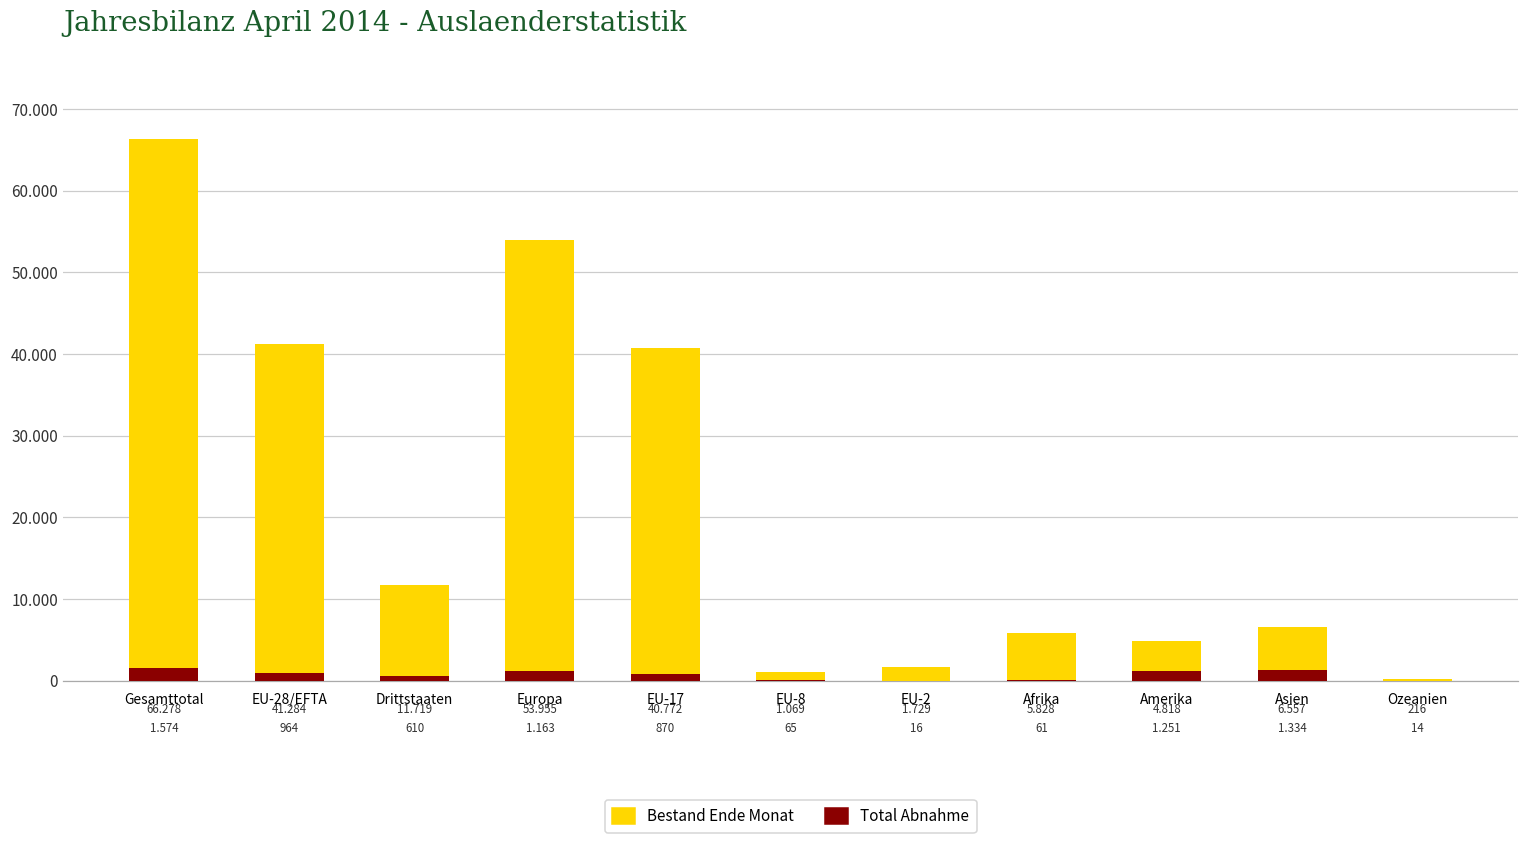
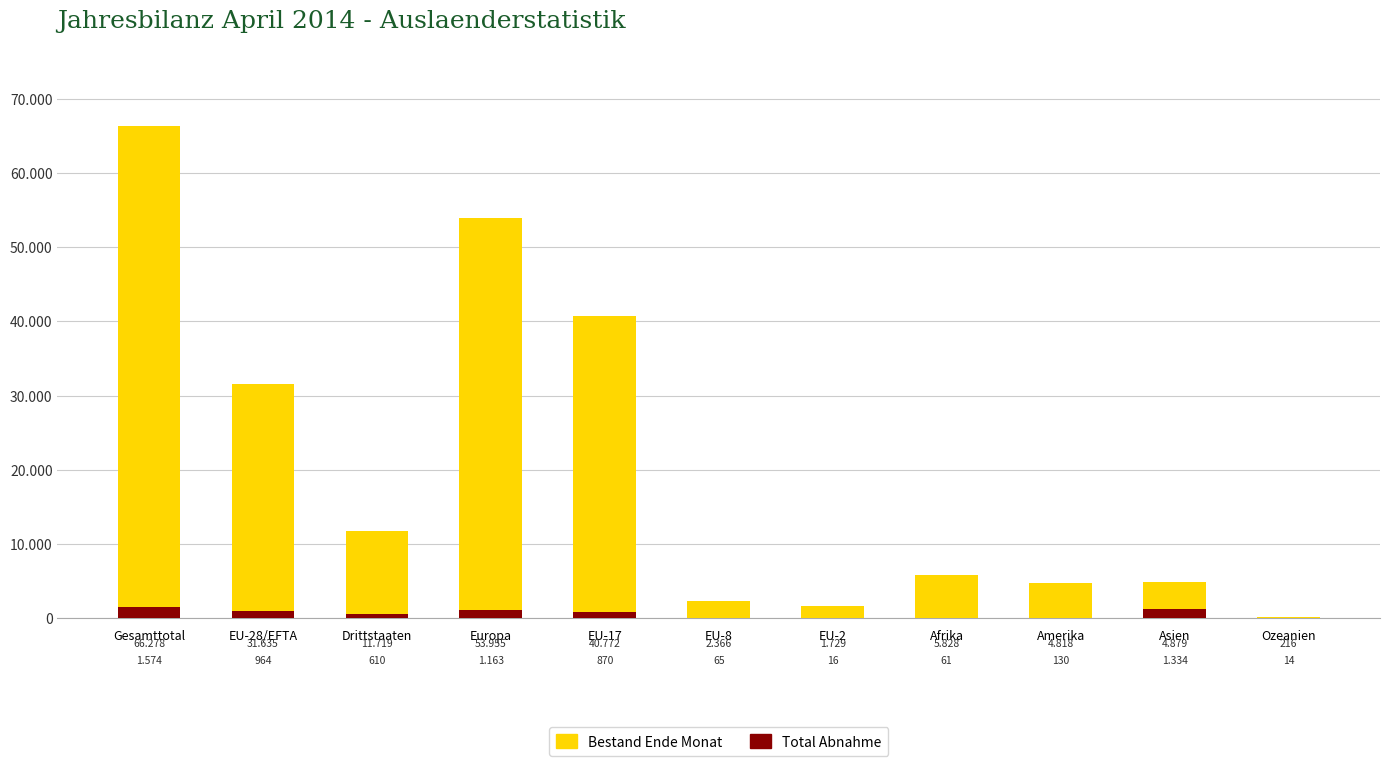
Bestand Ende Monat, EU-28/EFTA: 41.284 -> 31.635
Bestand Ende Monat, EU-8: 1.069 -> 2.366
Total Abnahme, Amerika: 1.251 -> 130
Bestand Ende Monat, Asien: 6.557 -> 4.879
